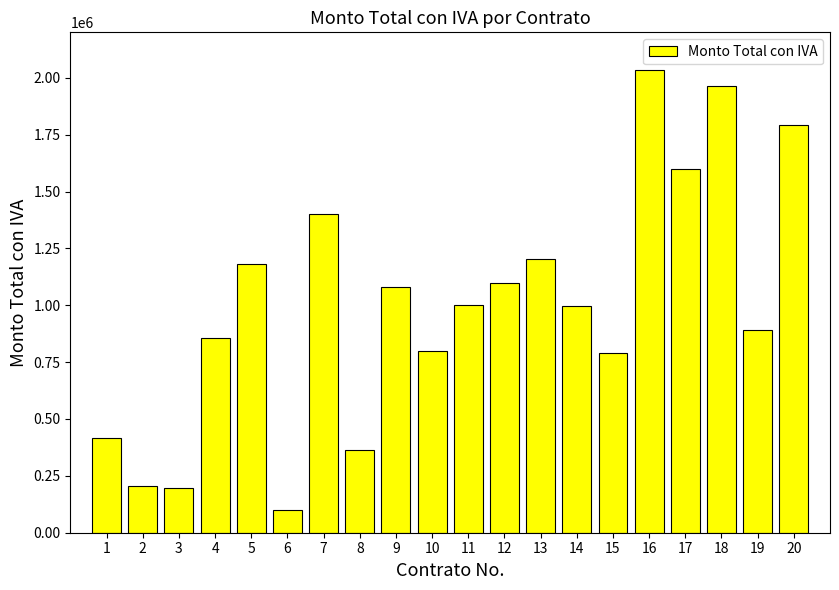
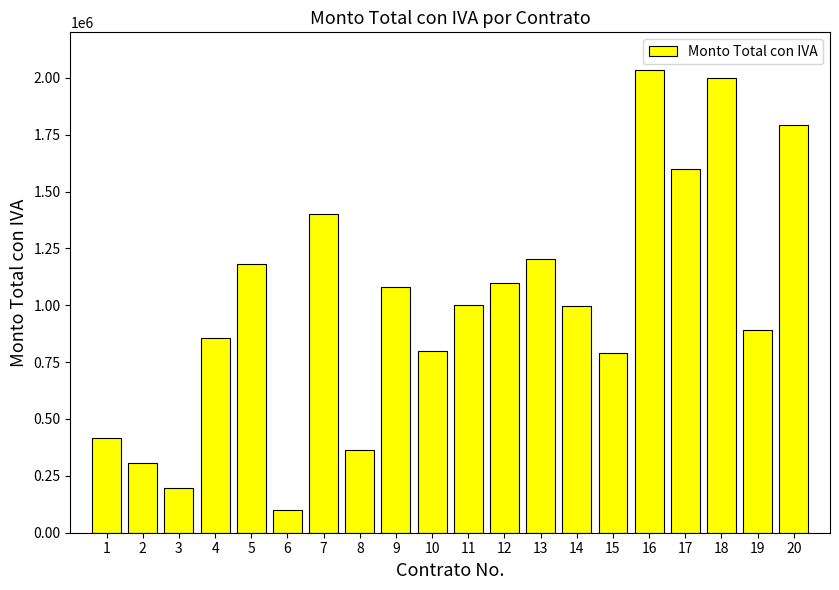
2: 200000 -> 310000
18: 1960000 -> 2000000
